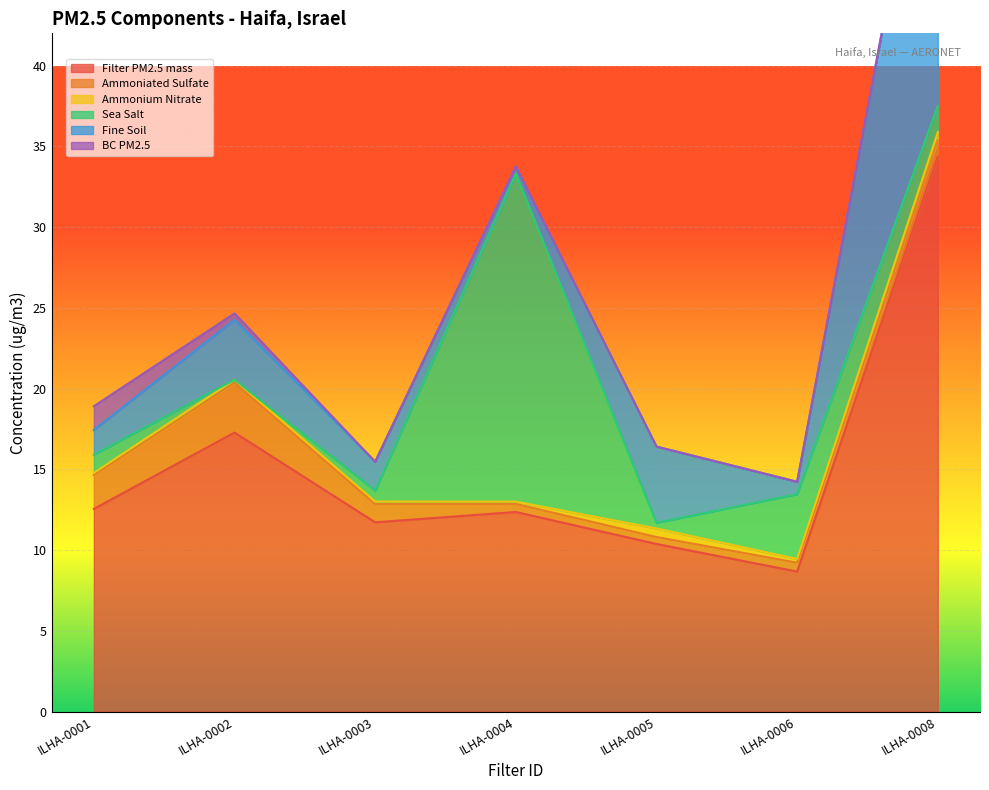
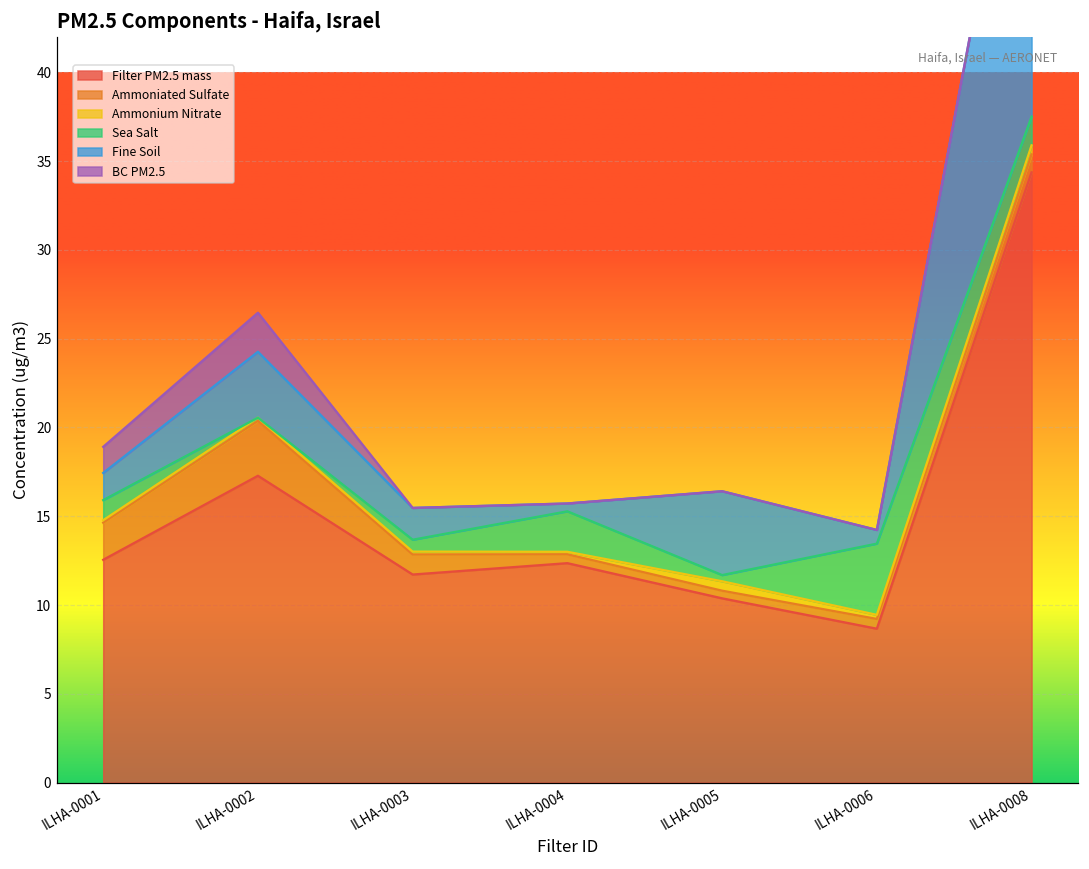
BC PM2.5, ILHA-0002: 0.4 -> 2.2
Sea Salt, ILHA-0004: 20.3 -> 2.3
